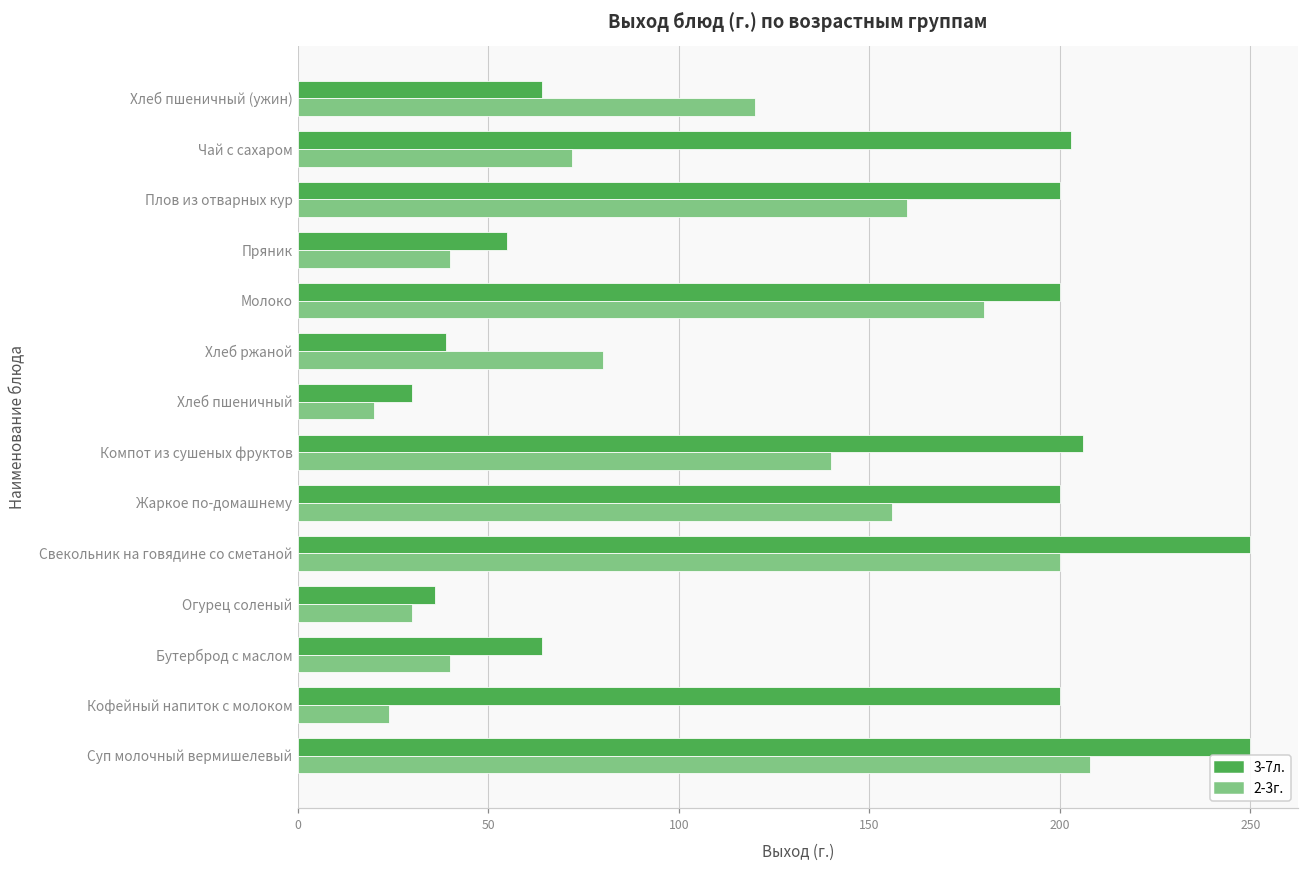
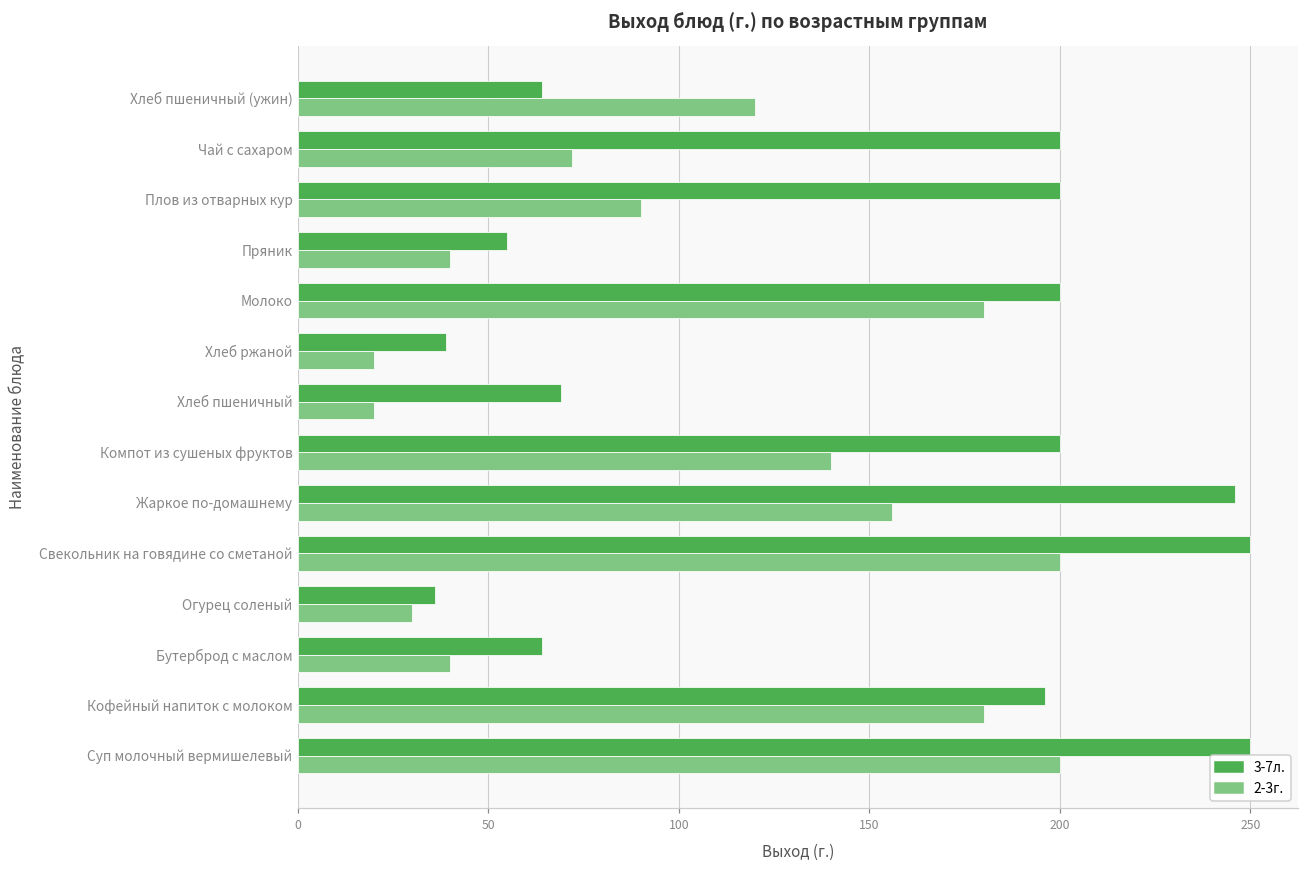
3-7л., Чай с сахаром: 203 -> 200
2-3г., Плов из отварных кур: 160 -> 90
2-3г., Хлеб ржаной: 80 -> 20
3-7л., Хлеб пшеничный: 30 -> 69
3-7л., Компот из сушеных фруктов: 206 -> 200
3-7л., Жаркое по-домашнему: 200 -> 246
3-7л., Кофейный напиток с молоком: 200 -> 196
2-3г., Кофейный напиток с молоком: 24 -> 180
2-3г., Суп молочный вермишелевый: 208 -> 200
